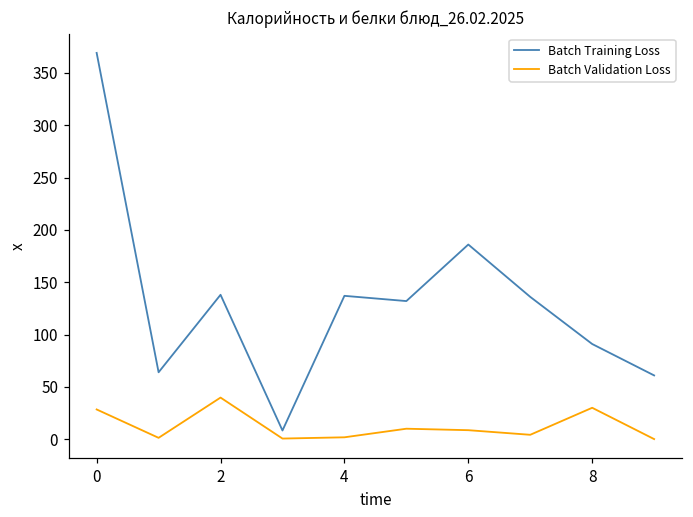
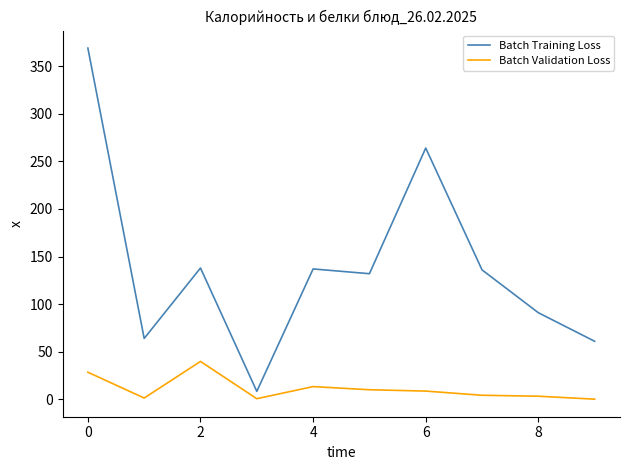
Batch Validation Loss, 4: 0 -> 10
Batch Training Loss, 6: 190 -> 260
Batch Validation Loss, 8: 30 -> 0
